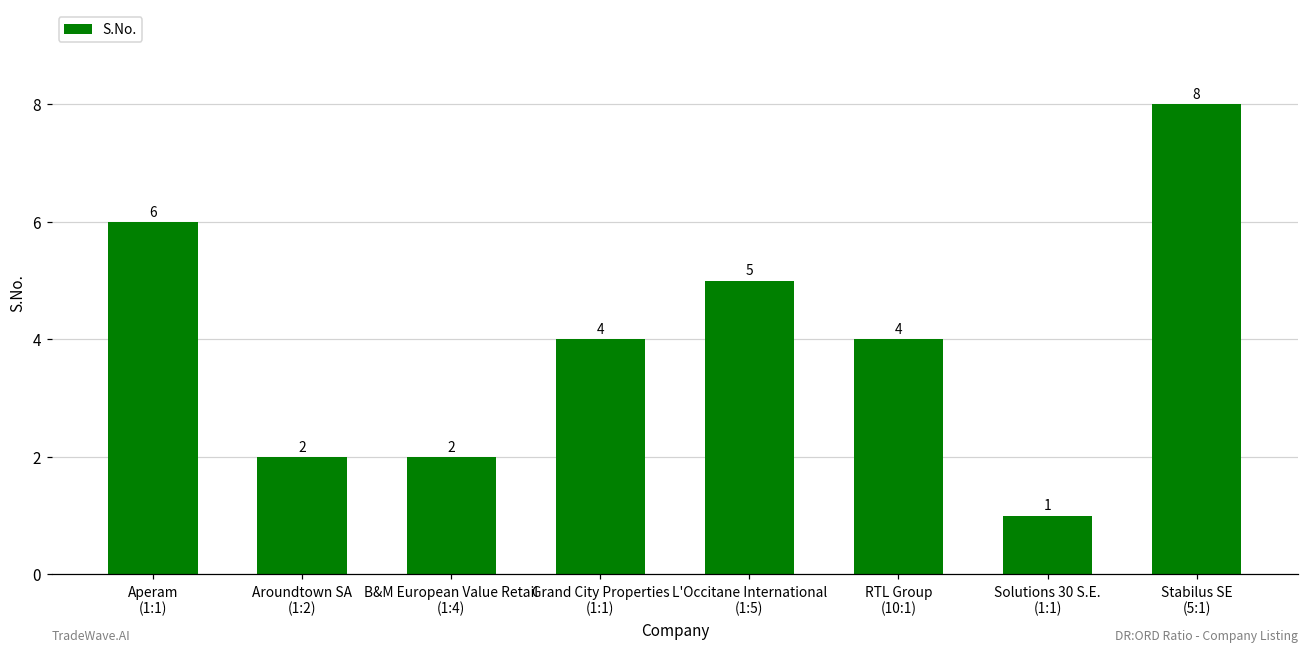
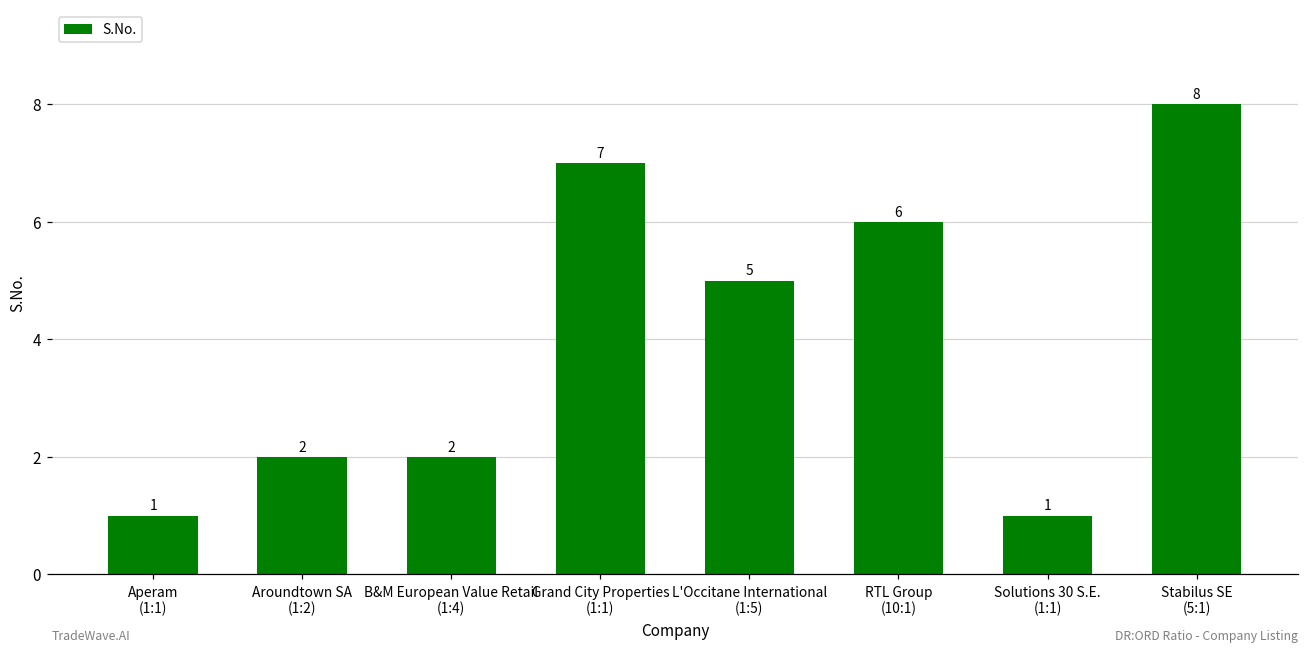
Aperam (1:1): 6 -> 1
Grand City Properties (1:1): 4 -> 7
RTL Group (10:1): 4 -> 6
